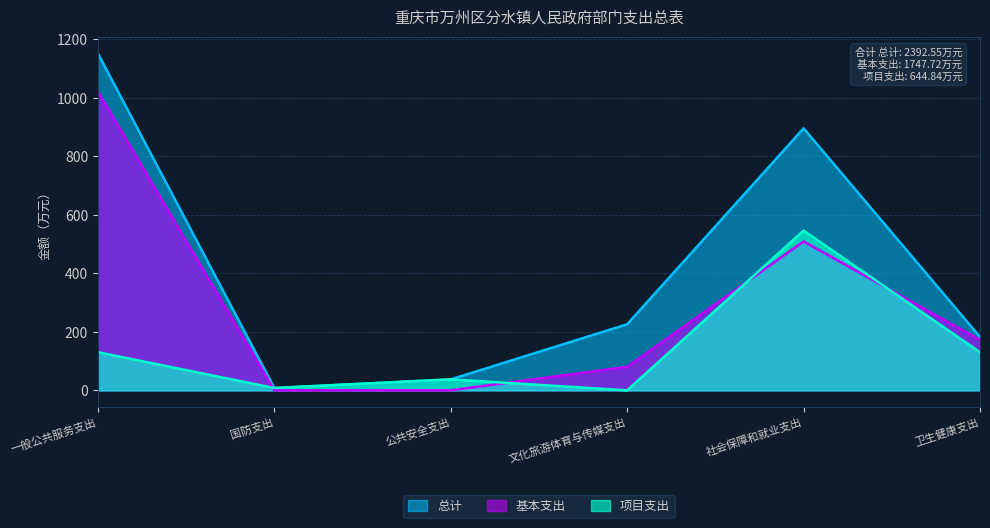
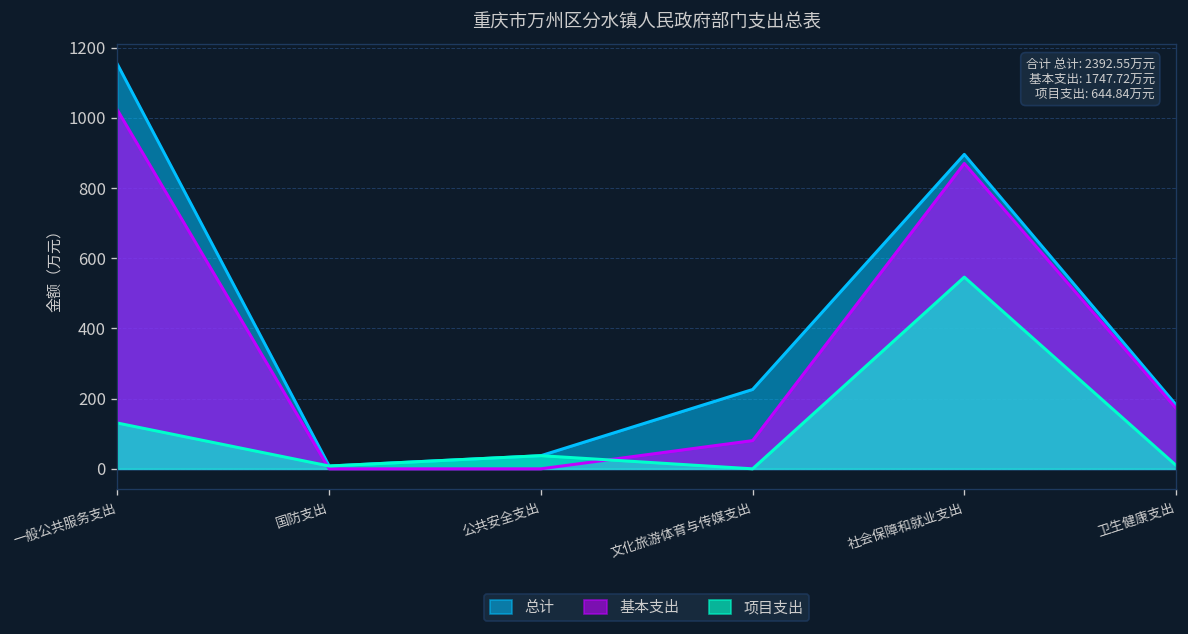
基本支出, 社会保障和就业支出: 510 -> 870
项目支出, 卫生健康支出: 130 -> 10
